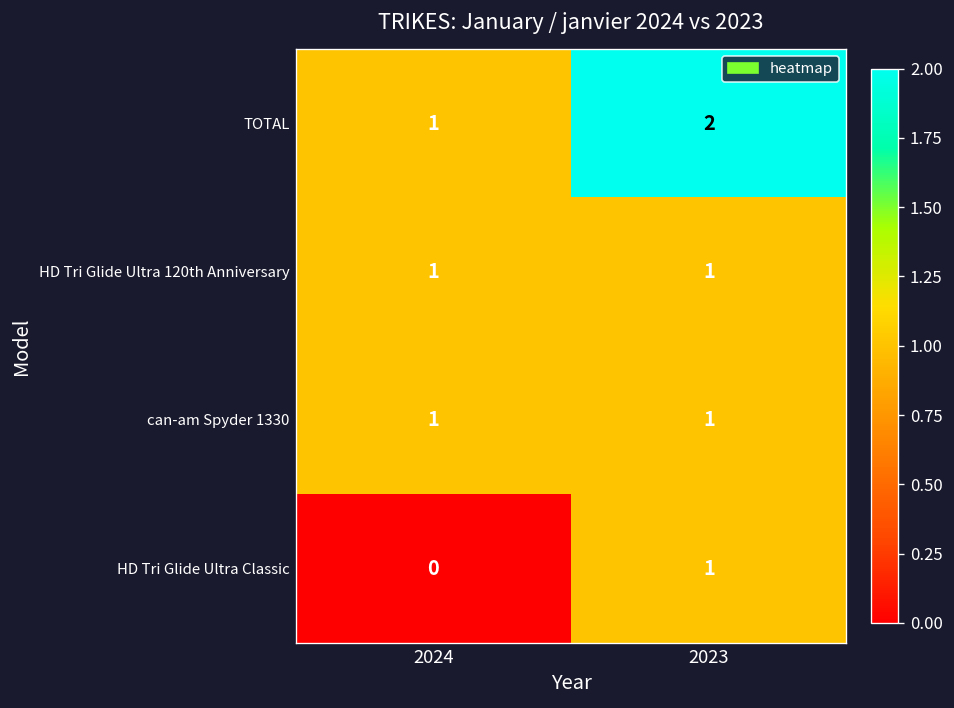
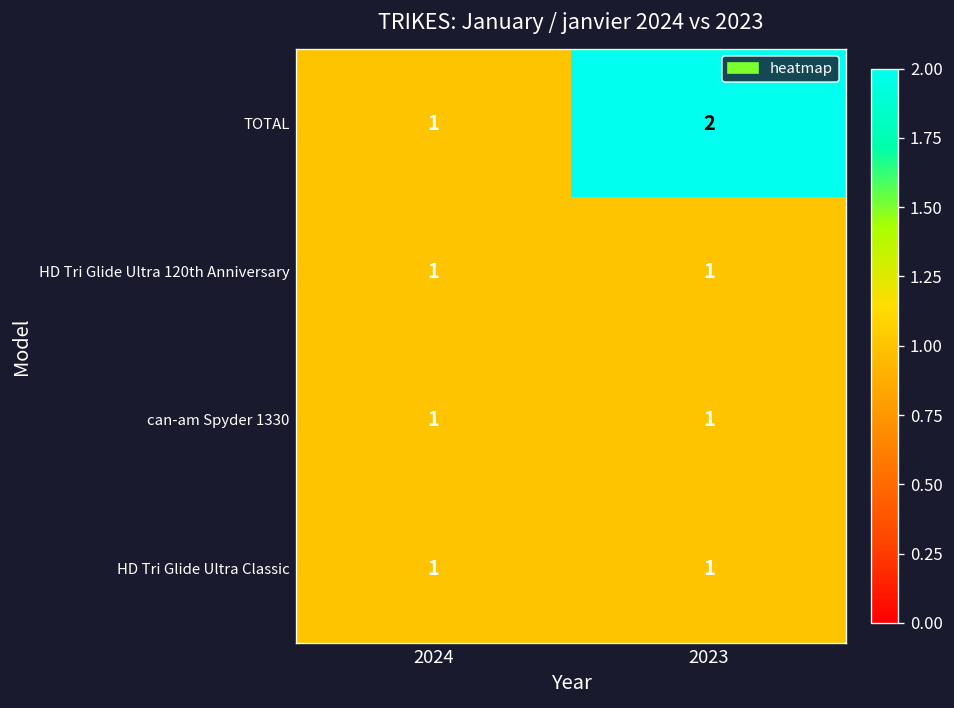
HD Tri Glide Ultra Classic, 2024: 0 -> 1
